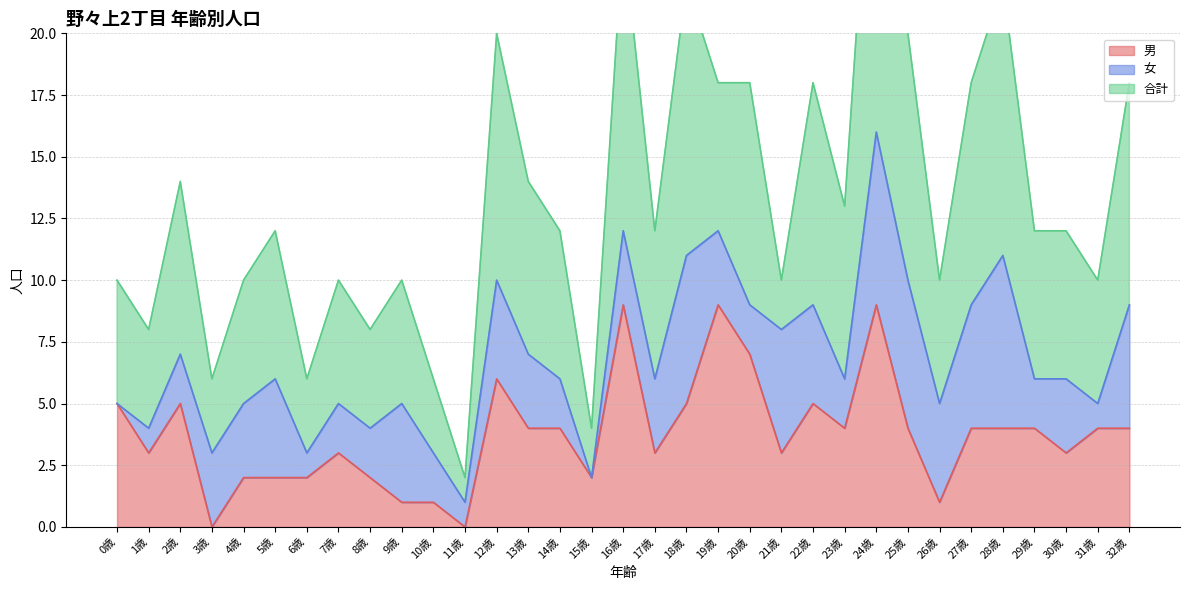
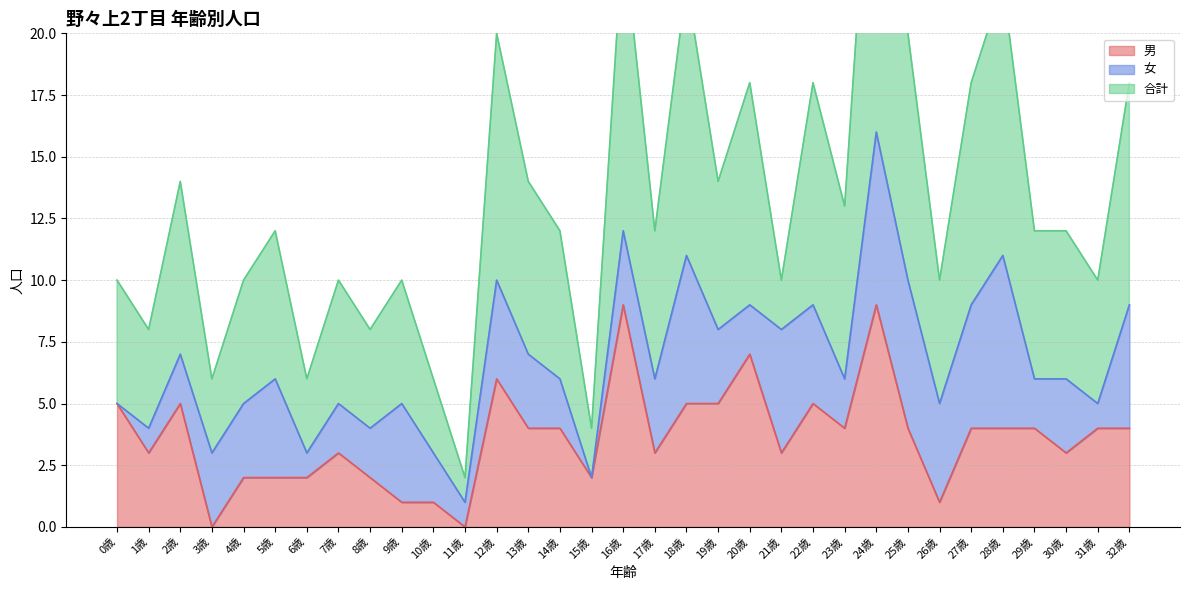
男, 19歳: 9 -> 5
